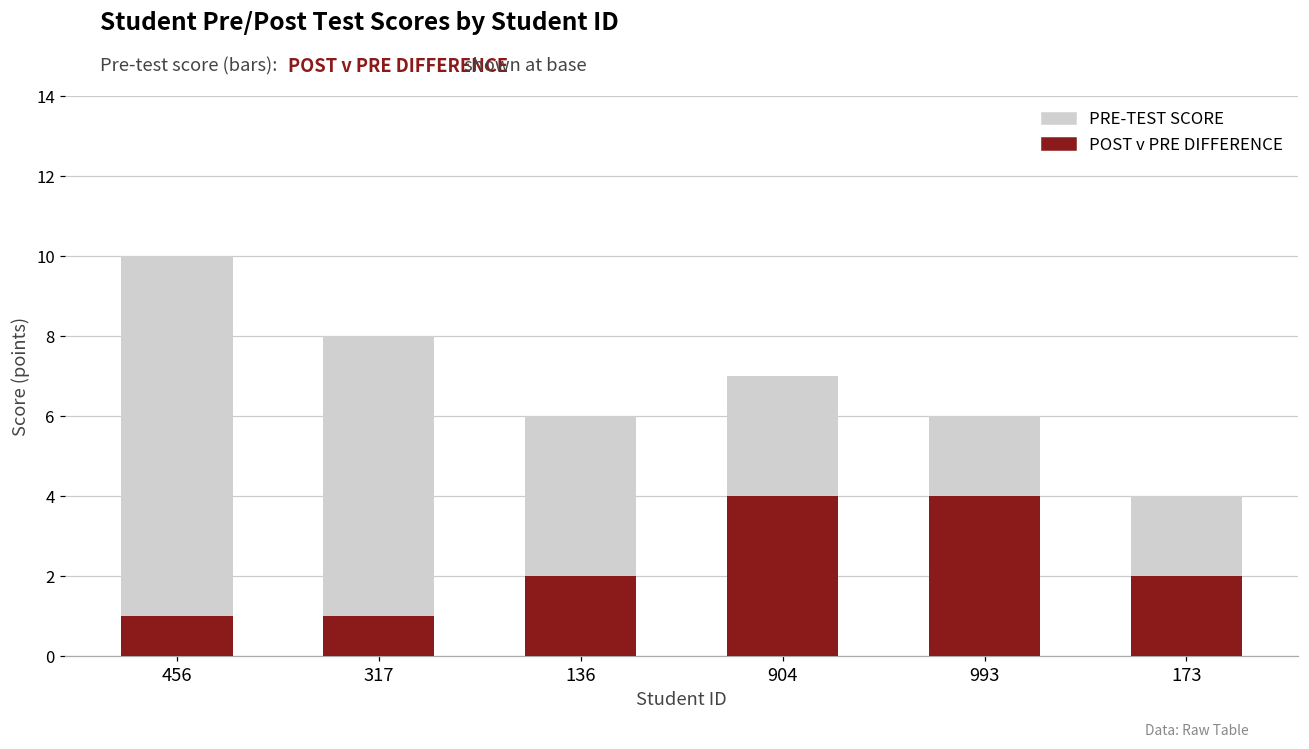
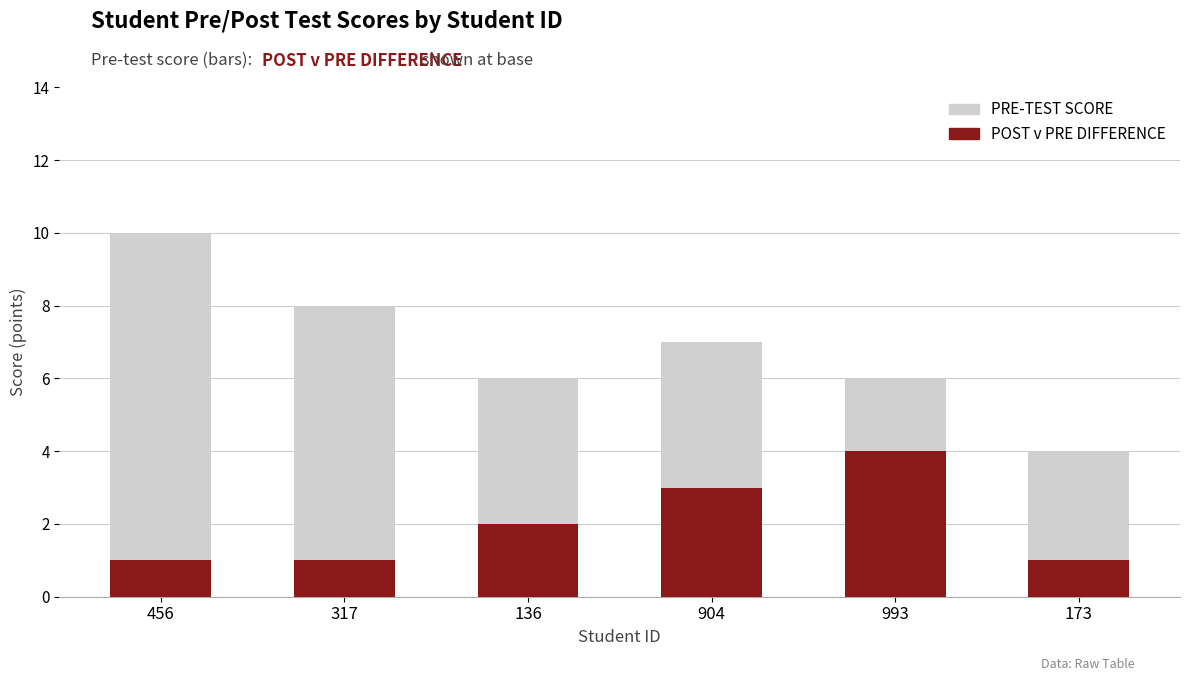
POST v PRE DIFFERENCE, 904: 4 -> 3
POST v PRE DIFFERENCE, 173: 2 -> 1
